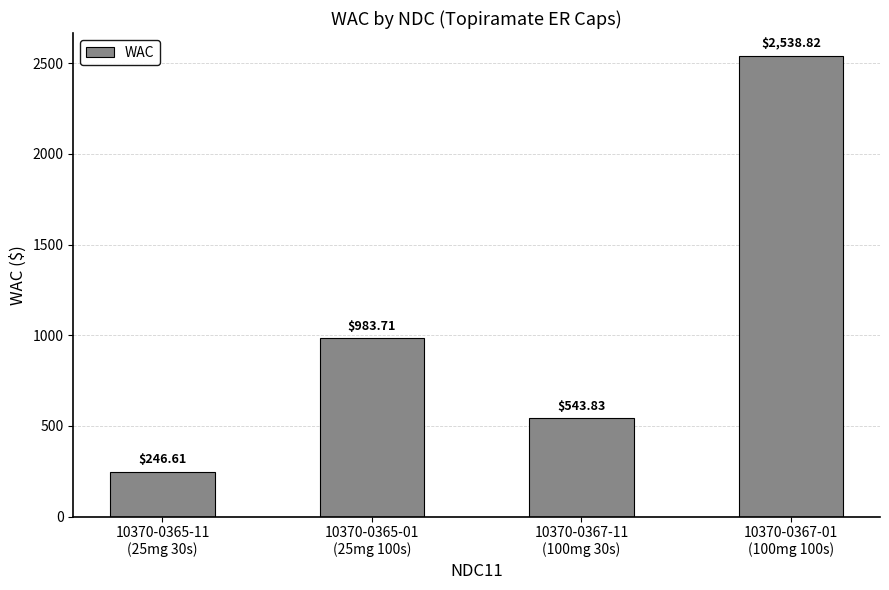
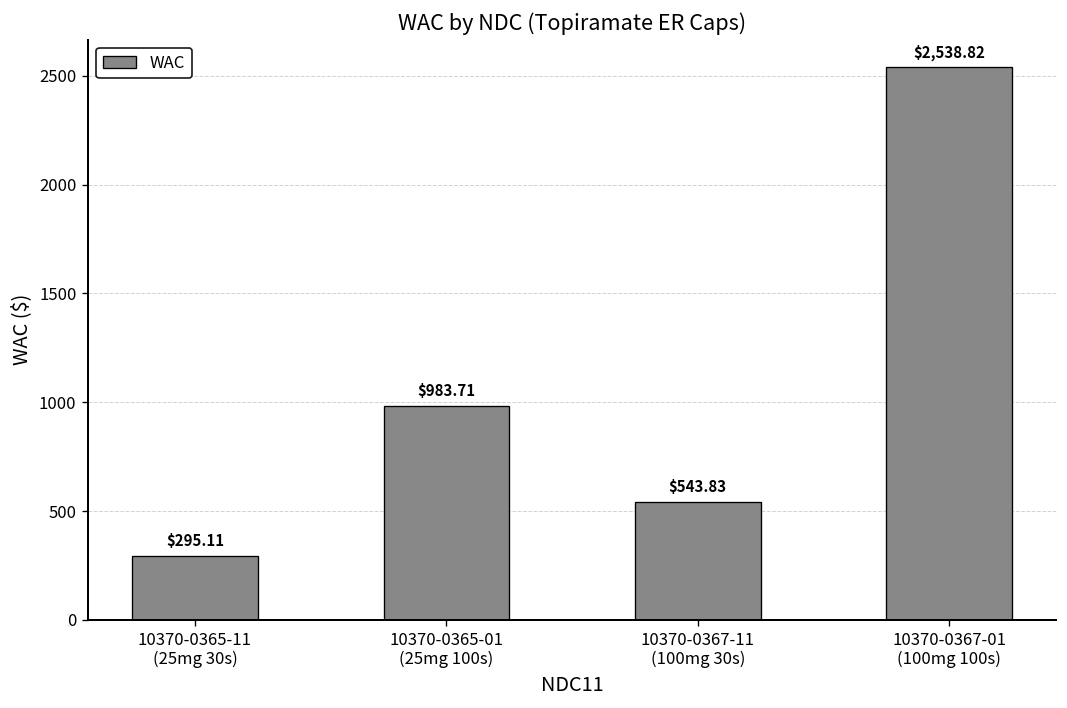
10370-0365-11 (25mg 30s): $246.61 -> $295.11
